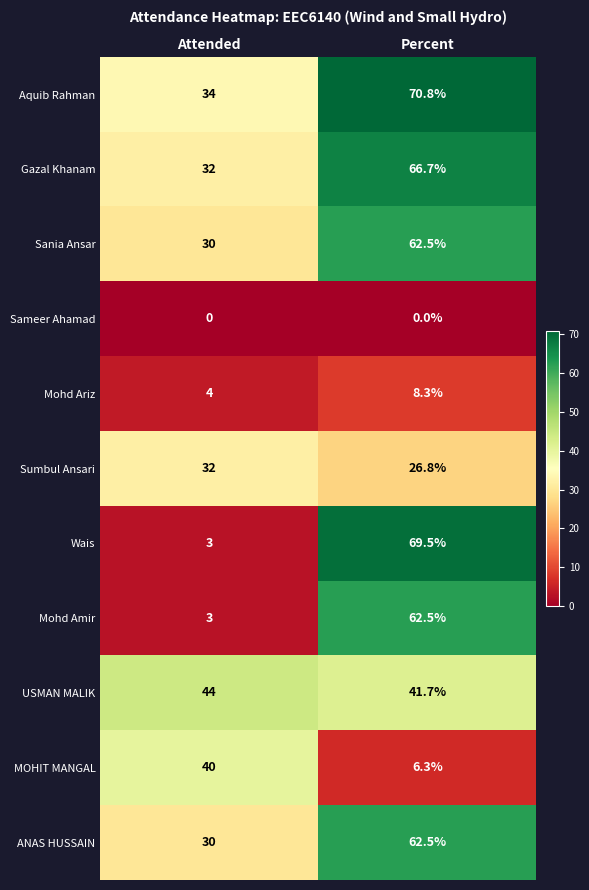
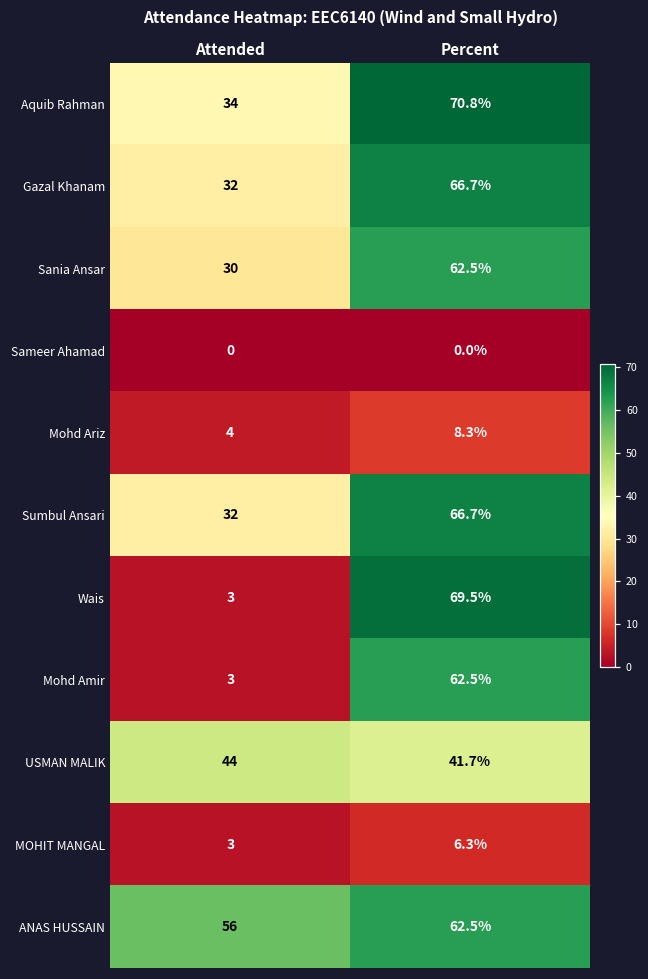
Sumbul Ansari, Percent: 26.8% -> 66.7%
MOHIT MANGAL, Attended: 40 -> 3
ANAS HUSSAIN, Attended: 30 -> 56
